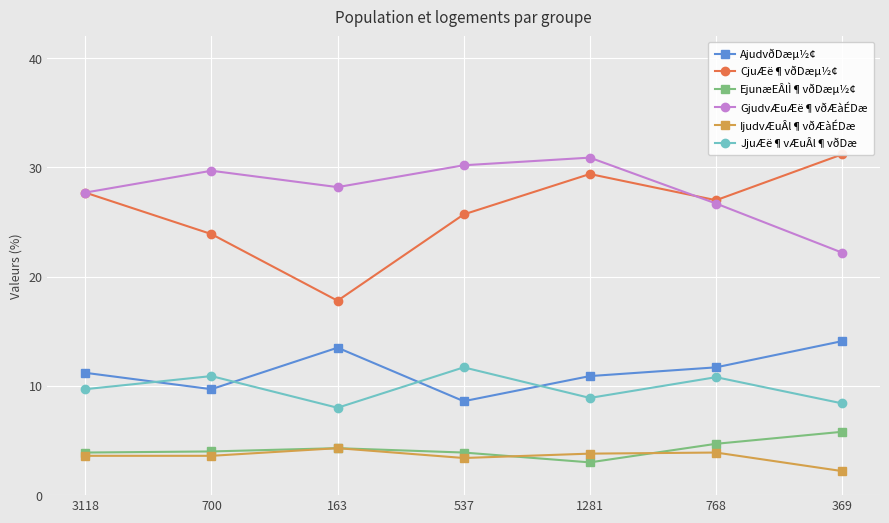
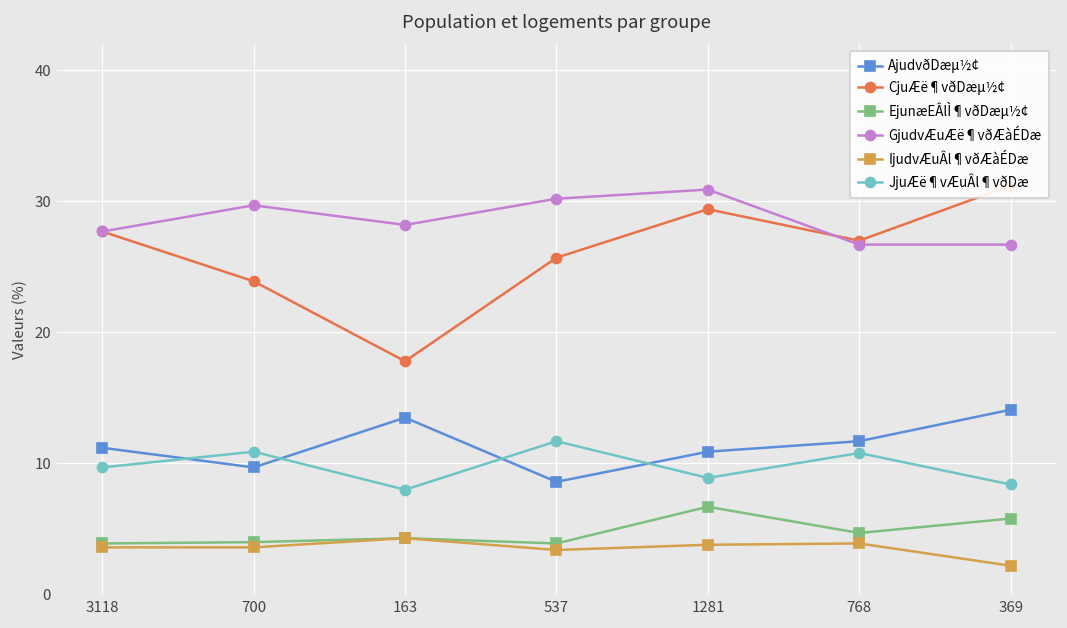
EjunæEÂlÌ¶vðDæµ½¢, 1281: 3.0 -> 6.7
GjudvÆuÆë¶vðÆàÉDæ, 369: 22.2 -> 26.7
